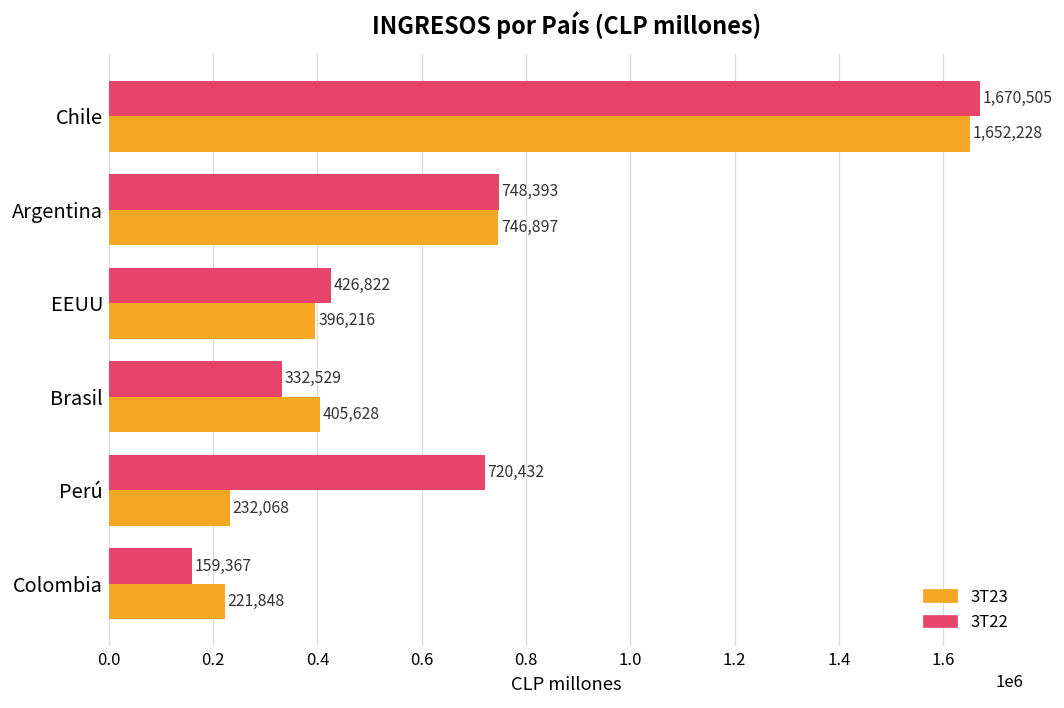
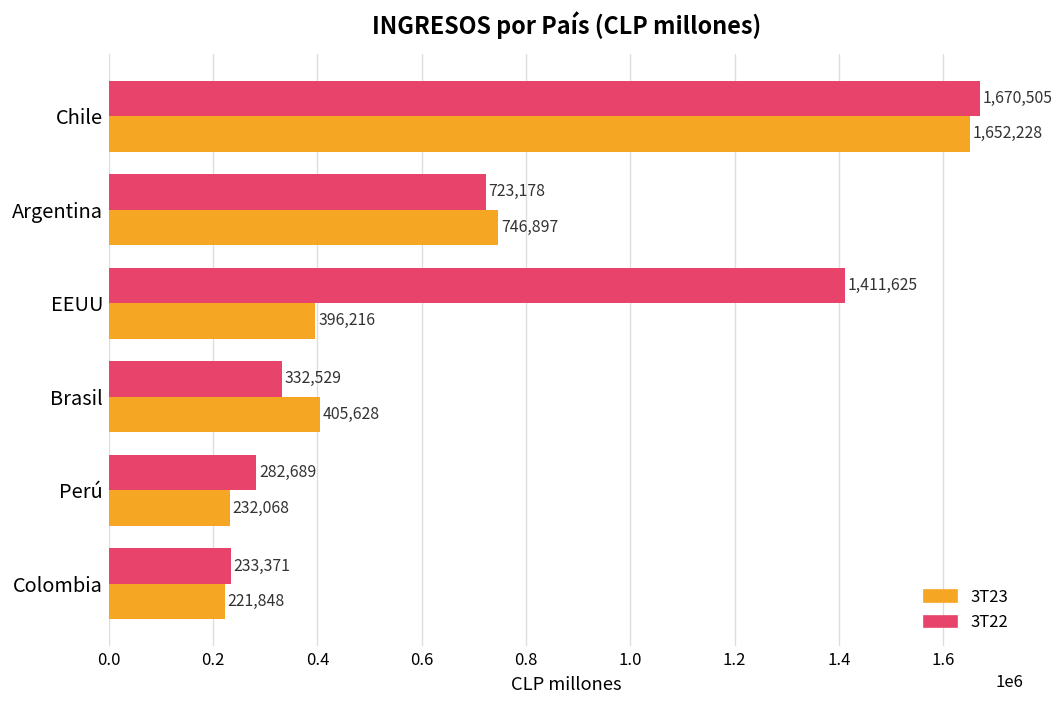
3T22, Argentina: 748,393 -> 723,178
3T22, EEUU: 426,822 -> 1,411,625
3T22, Perú: 720,432 -> 282,689
3T22, Colombia: 159,367 -> 233,371
